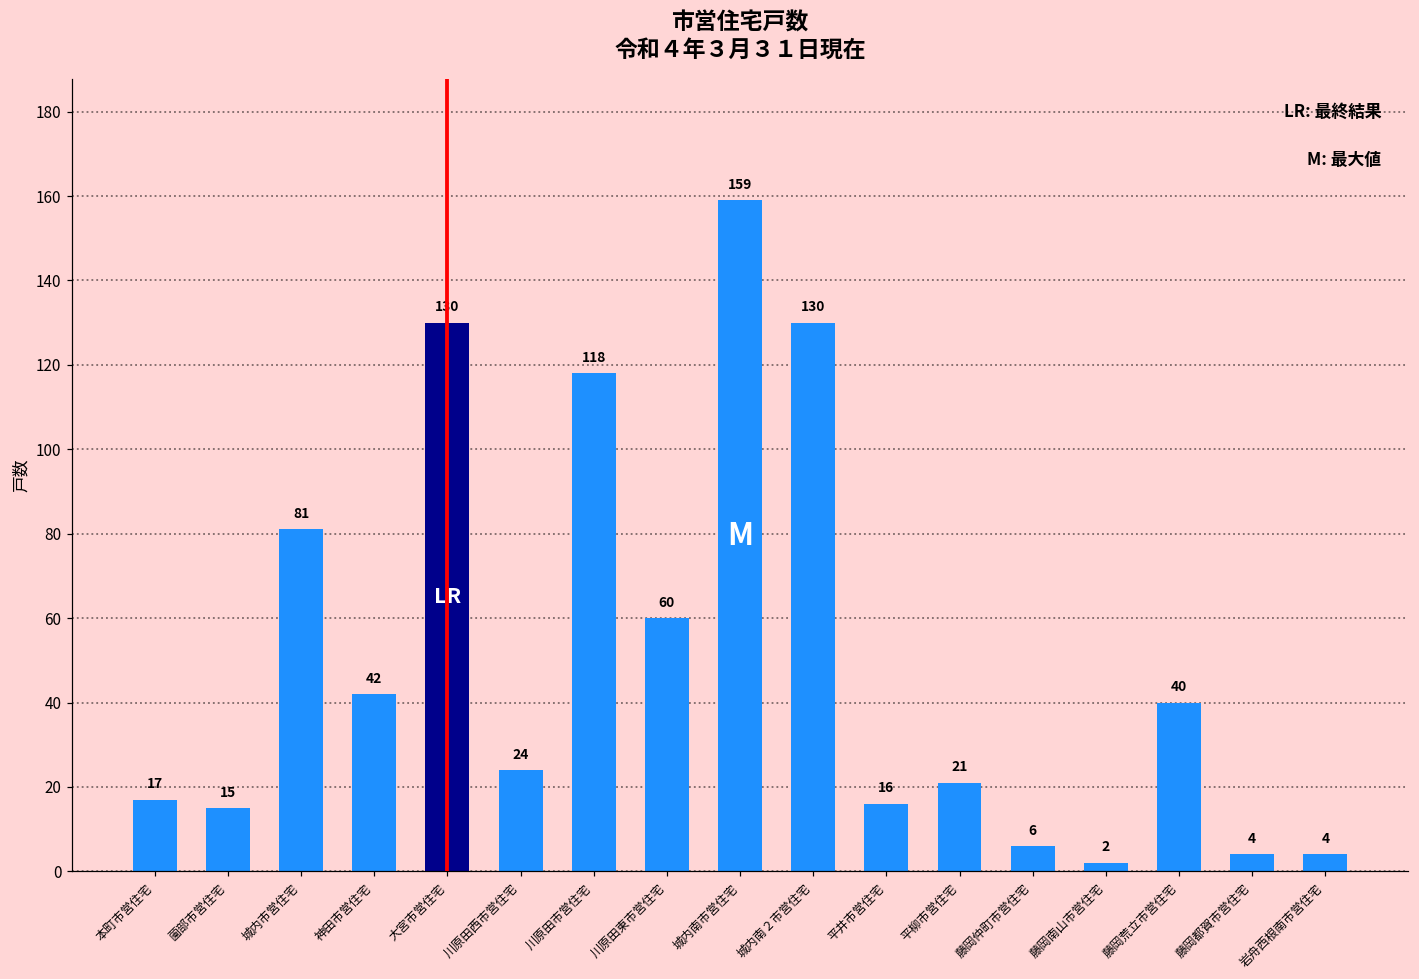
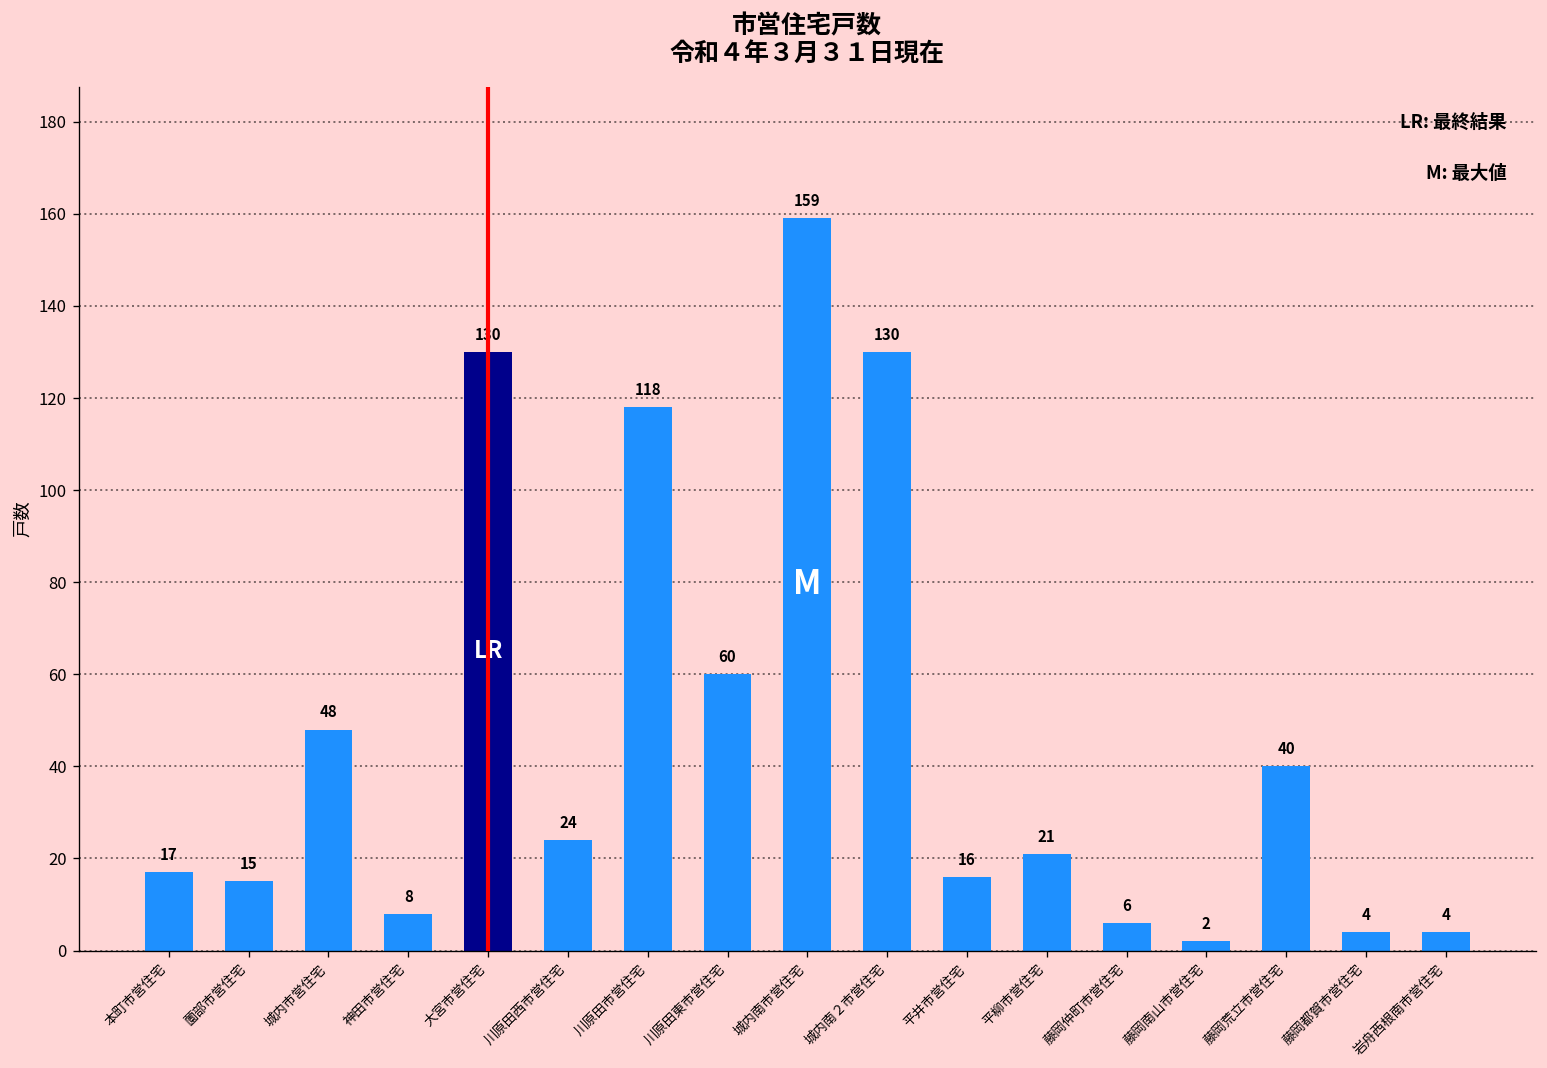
城内市営住宅: 81 -> 48
神田市営住宅: 42 -> 8
